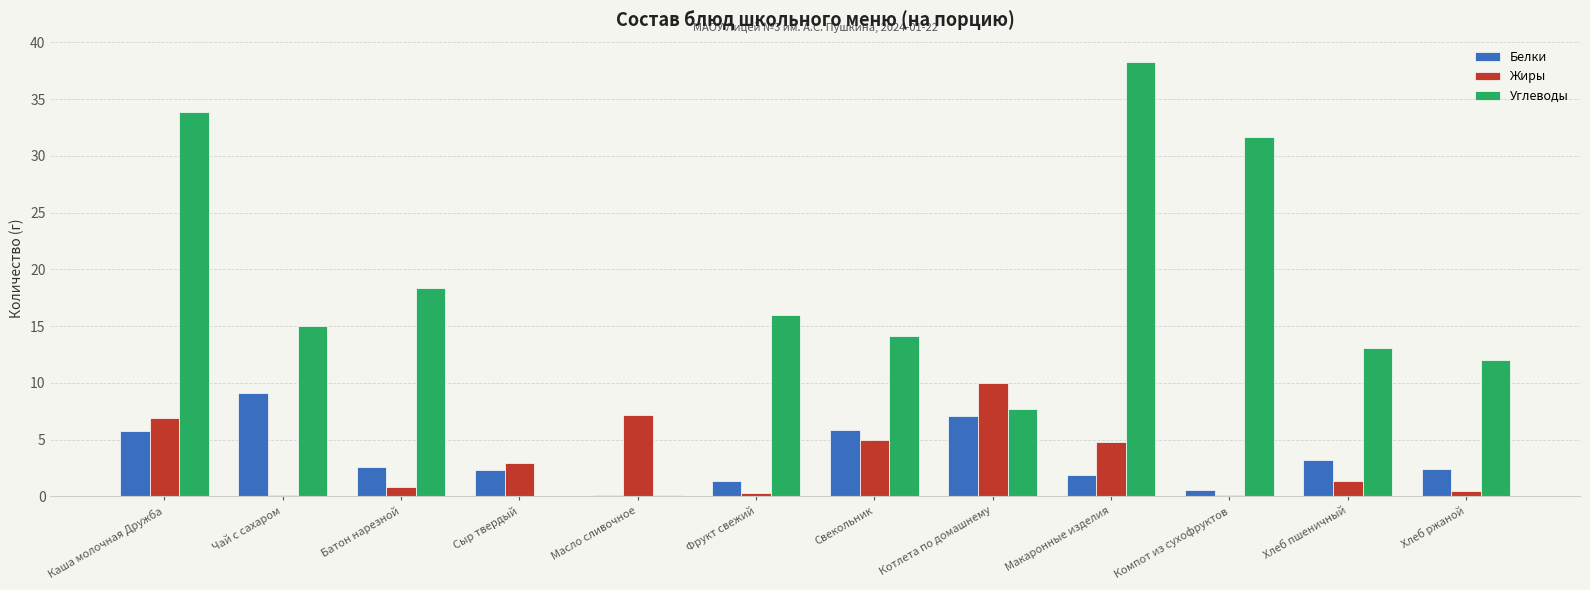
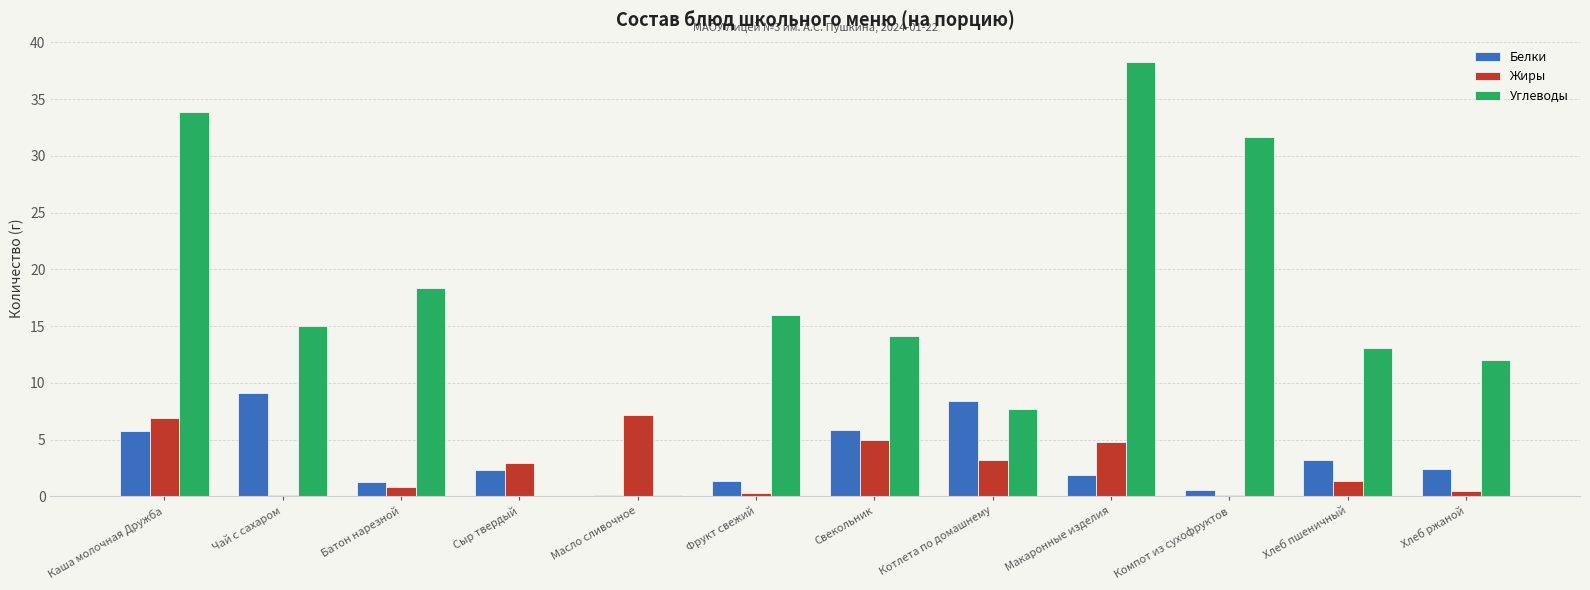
Белки, Батон нарезной: 2.6 -> 1.3
Белки, Котлета по домашнему: 7.1 -> 8.4
Жиры, Котлета по домашнему: 10.0 -> 3.2
